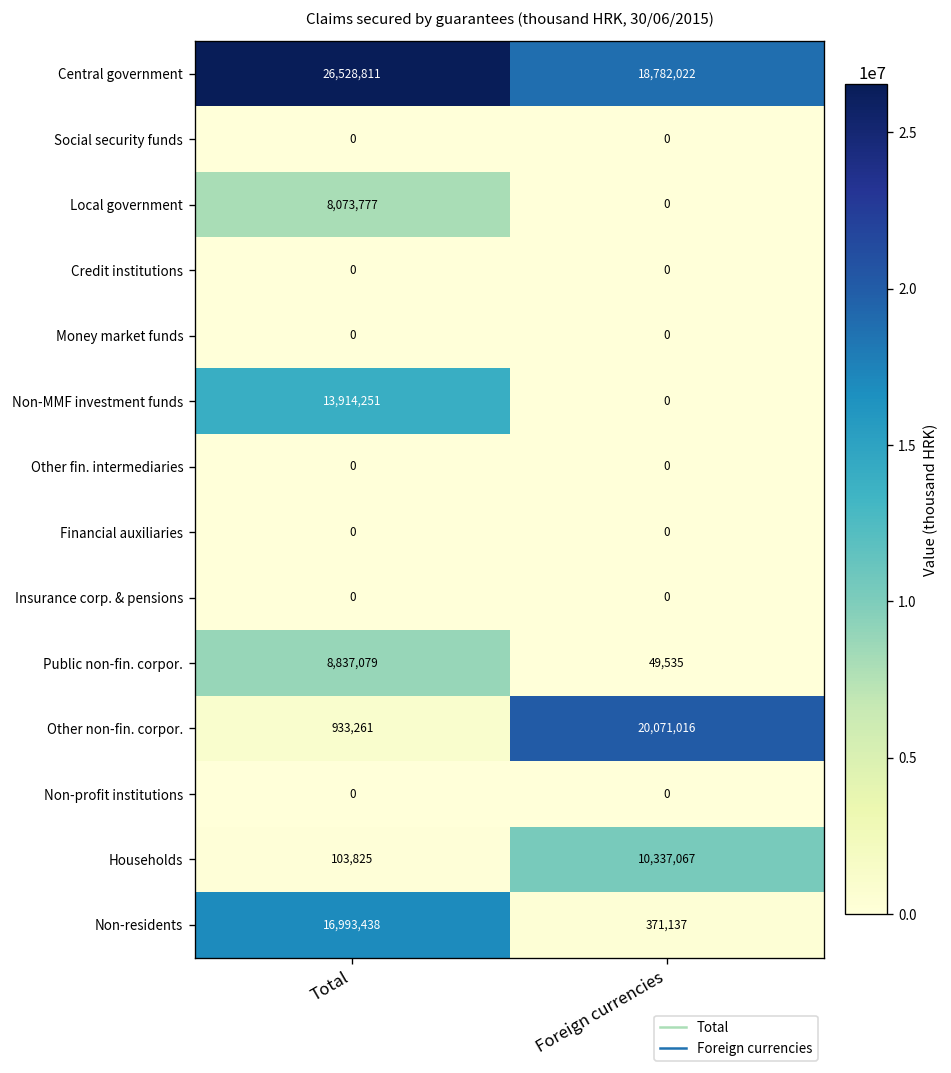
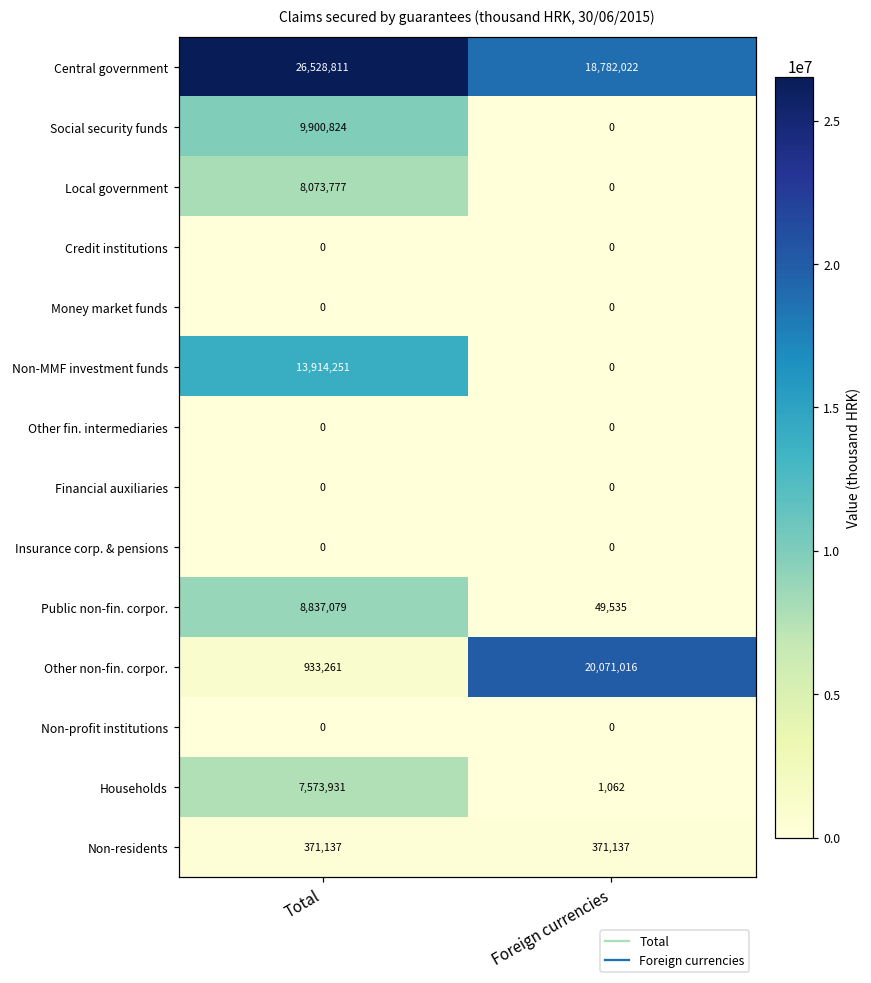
Social security funds, Total: 0 -> 9,900,824
Households, Total: 103,825 -> 7,573,931
Households, Foreign currencies: 10,337,067 -> 1,062
Non-residents, Total: 16,993,438 -> 371,137
